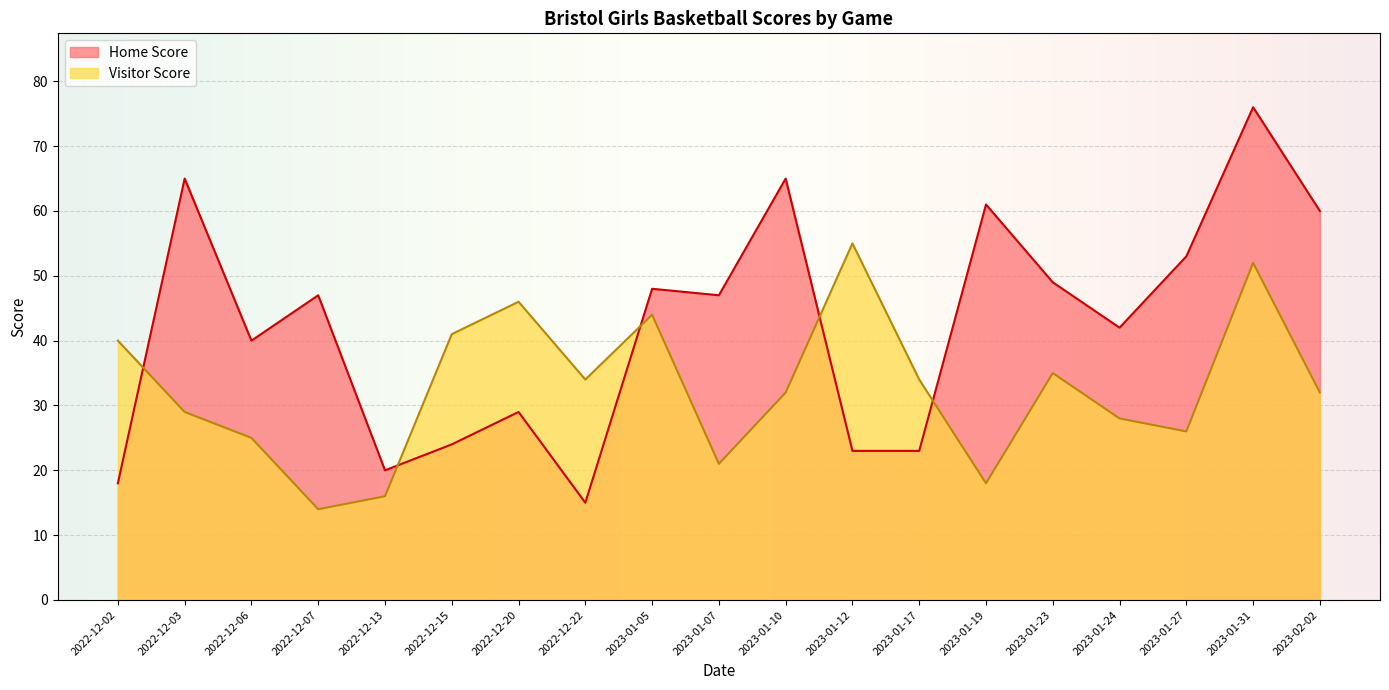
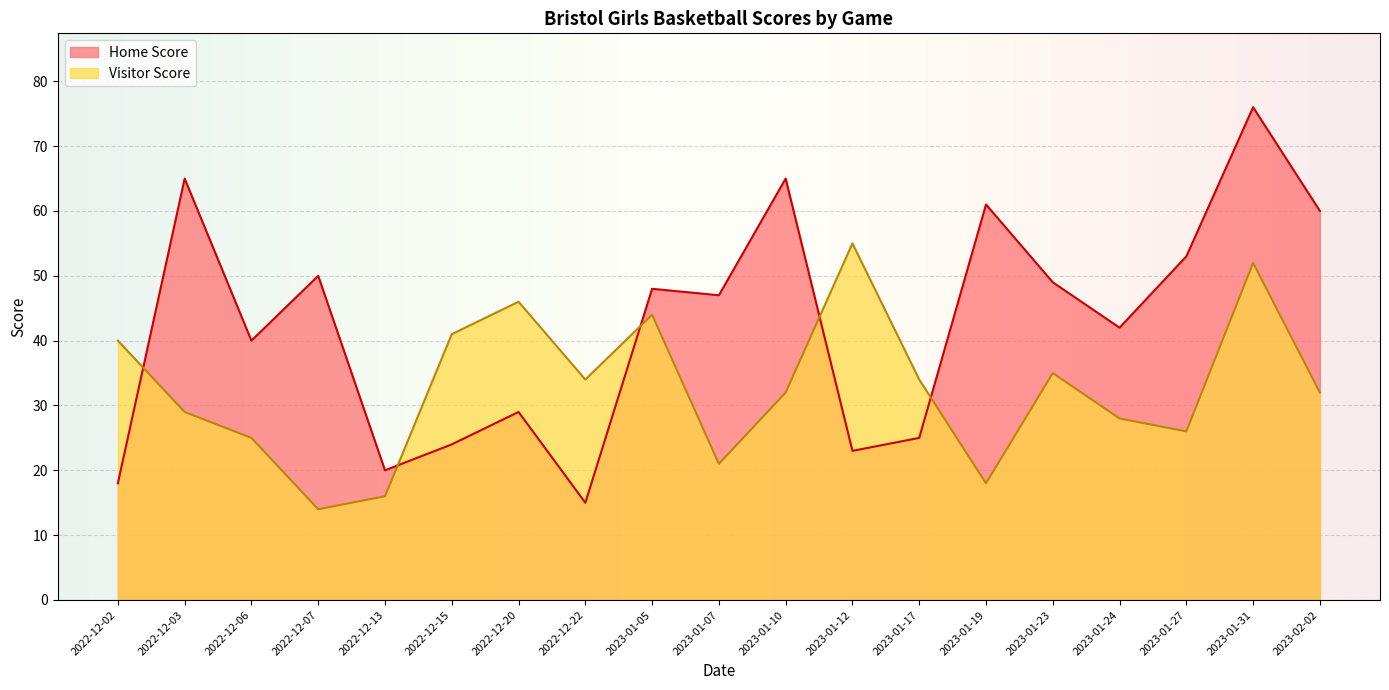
Home Score, 2022-12-07: 47 -> 50
Home Score, 2023-01-17: 23 -> 25
